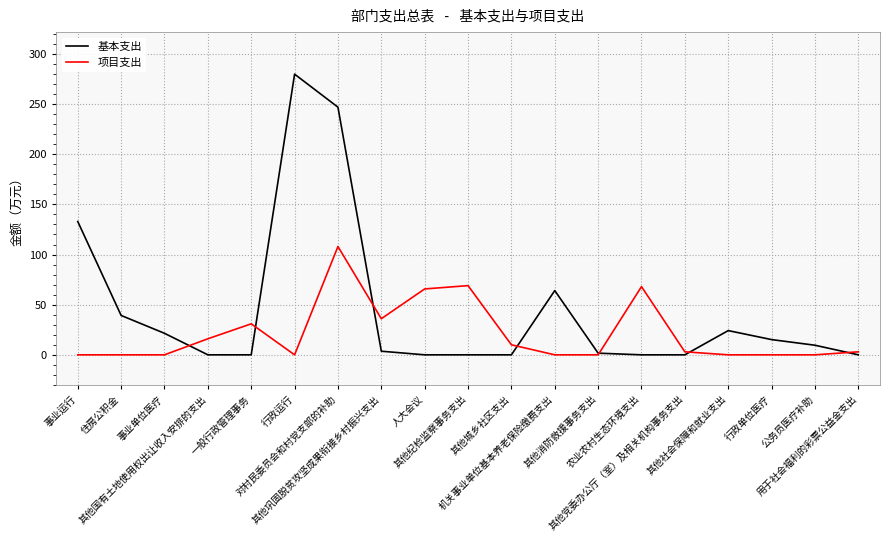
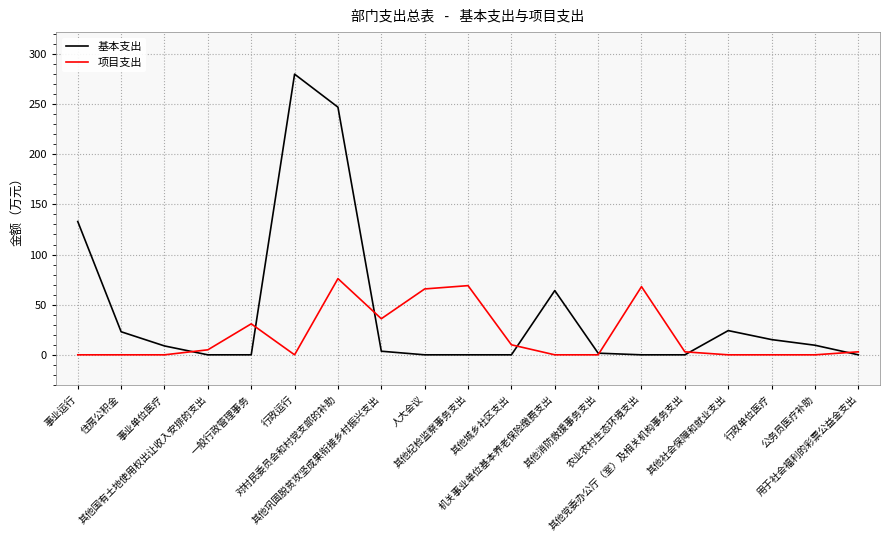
基本支出, 住房公积金: 39 -> 23
基本支出, 事业单位医疗: 21 -> 9
项目支出, 其他国有土地使用权出让收入安排的支出: 16 -> 5
项目支出, 对村民委员会和村党支部的补助: 108 -> 76
